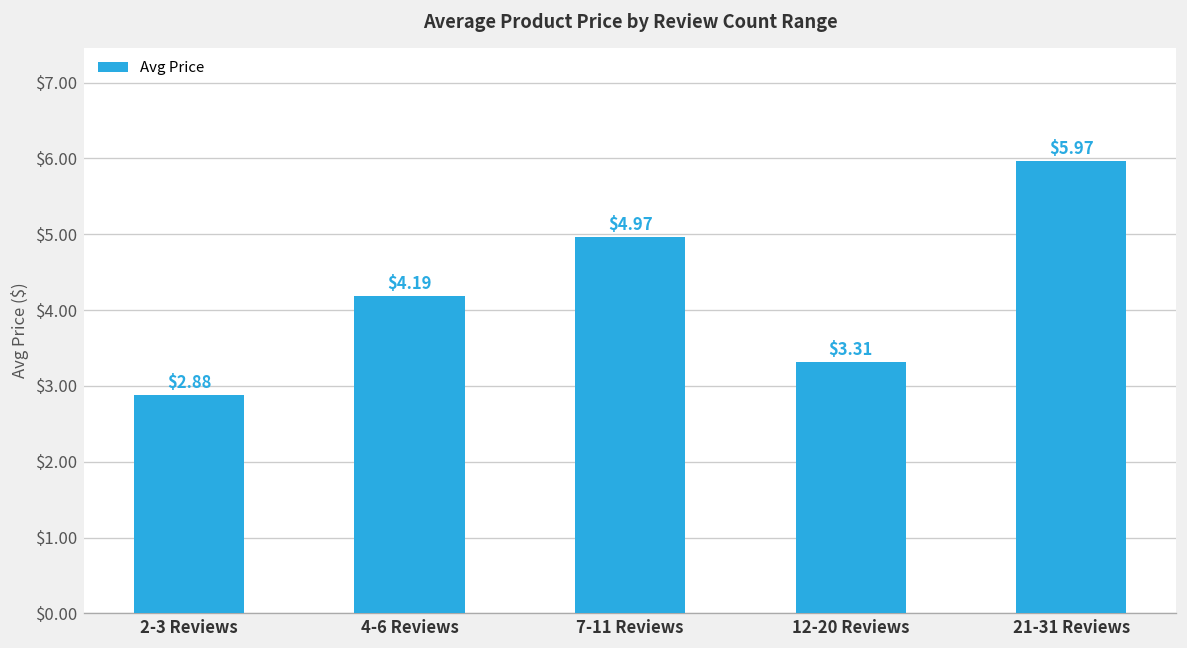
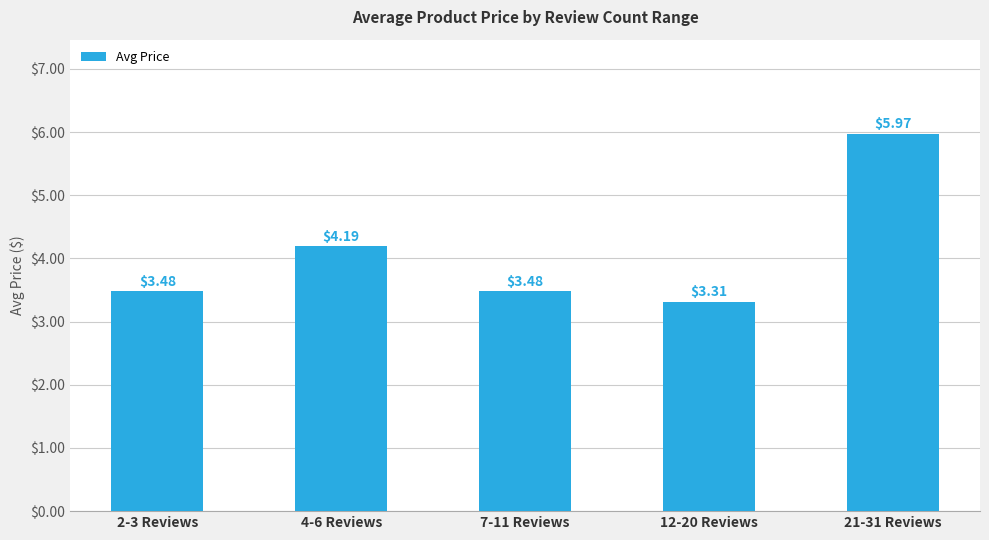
2-3 Reviews: $2.88 -> $3.48
7-11 Reviews: $4.97 -> $3.48
